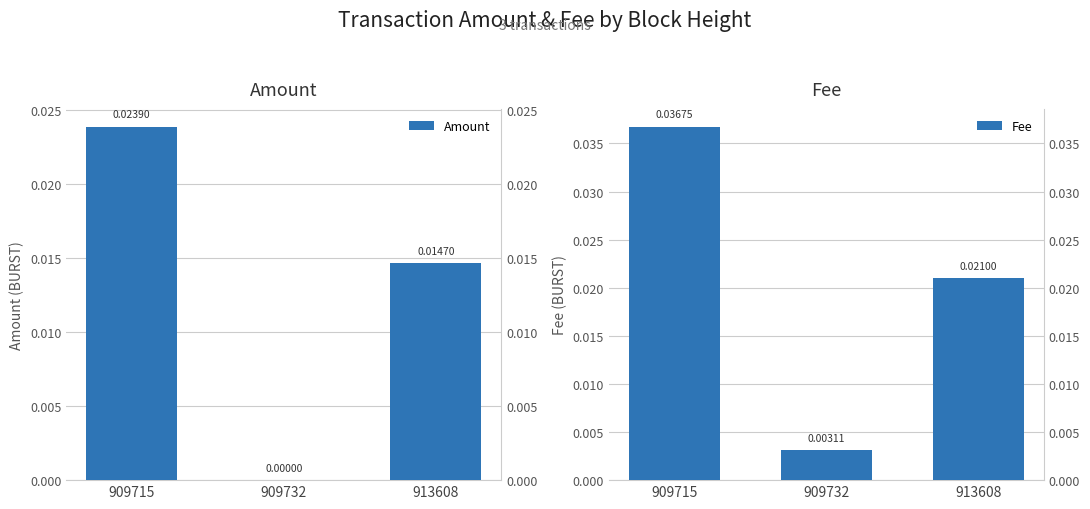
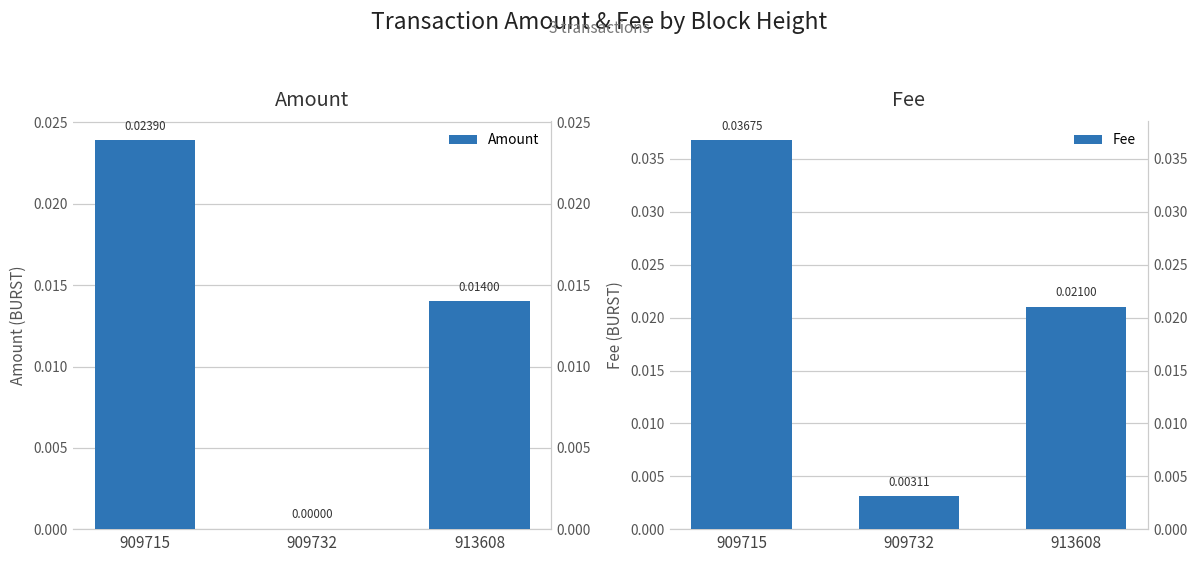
Amount, 913608: 0.01470 -> 0.01400
